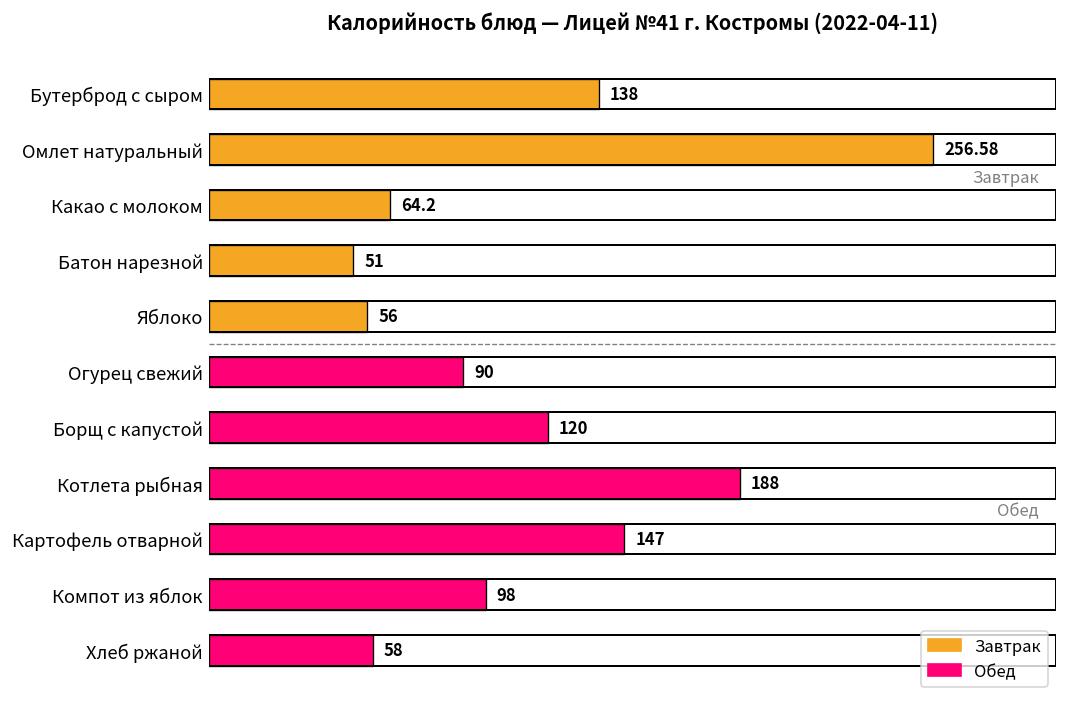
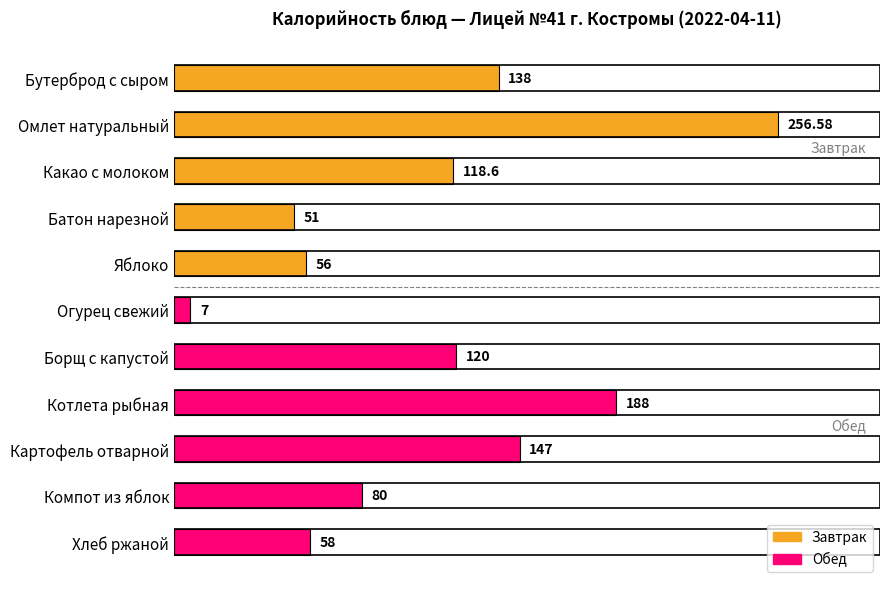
Какао с молоком: 64.2 -> 118.6
Огурец свежий: 90 -> 7
Компот из яблок: 98 -> 80
